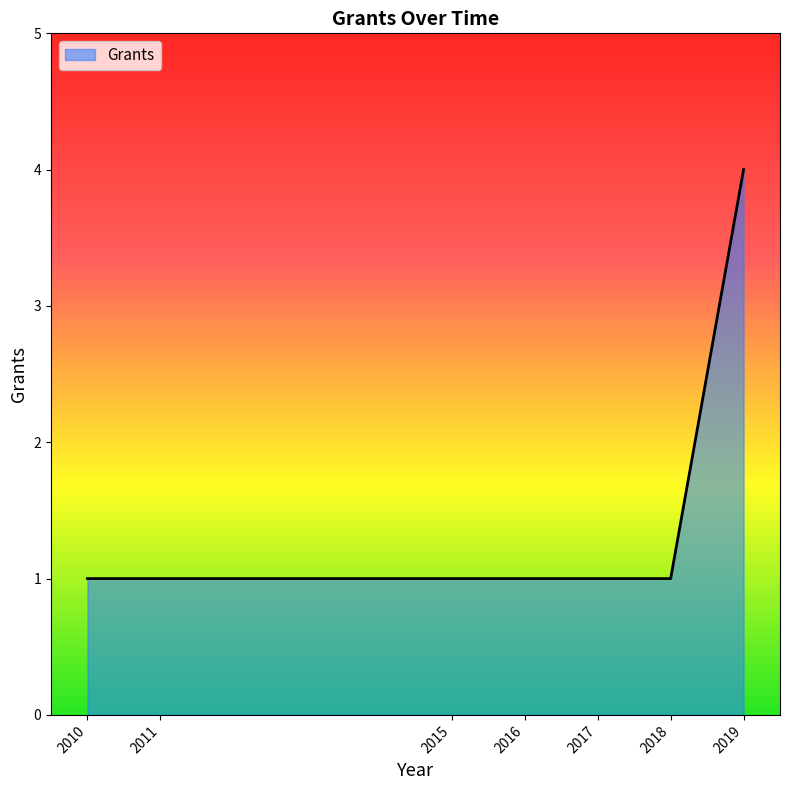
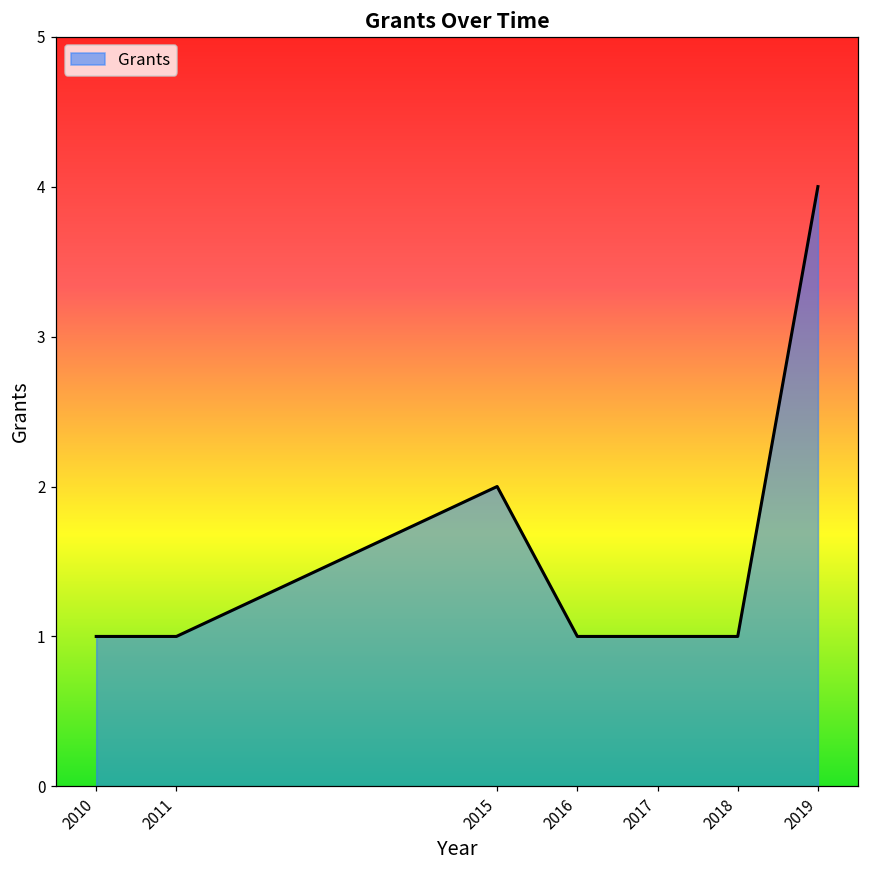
2015: 1 -> 2
